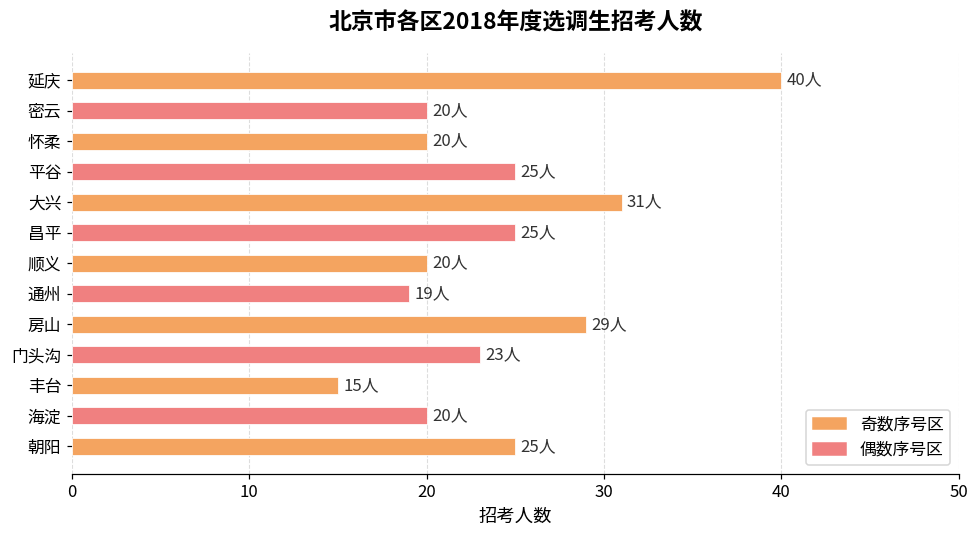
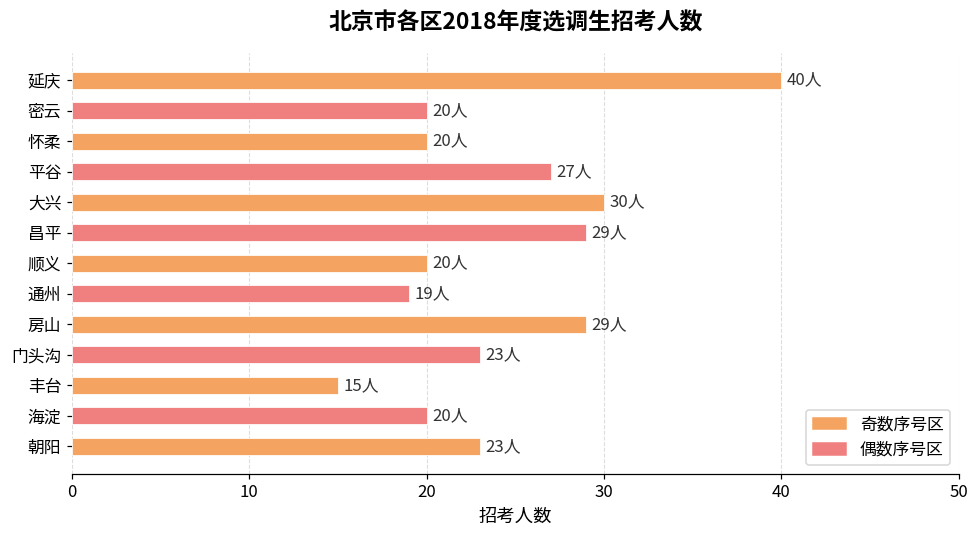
平谷: 25人 -> 27人
大兴: 31人 -> 30人
昌平: 25人 -> 29人
朝阳: 25人 -> 23人
